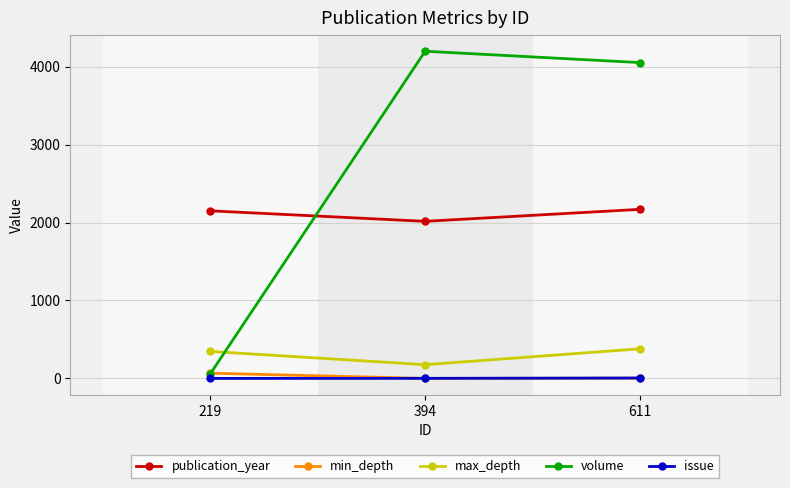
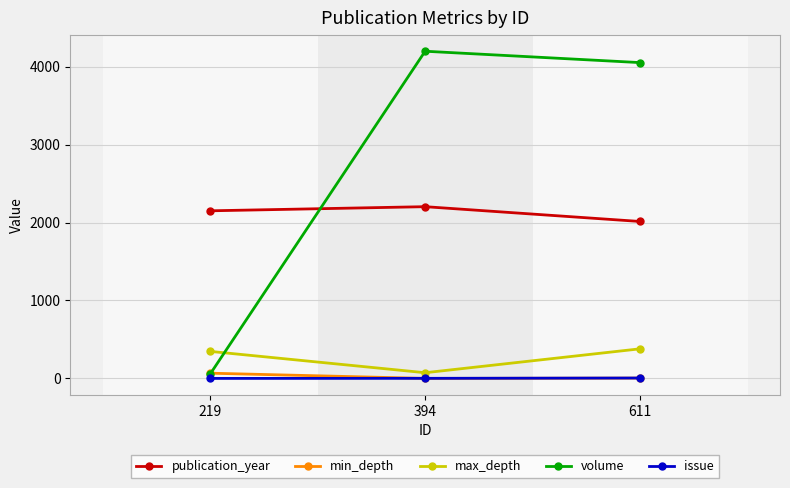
publication_year, 394: 2000 -> 2200
max_depth, 394: 200 -> 100
publication_year, 611: 2200 -> 2000
